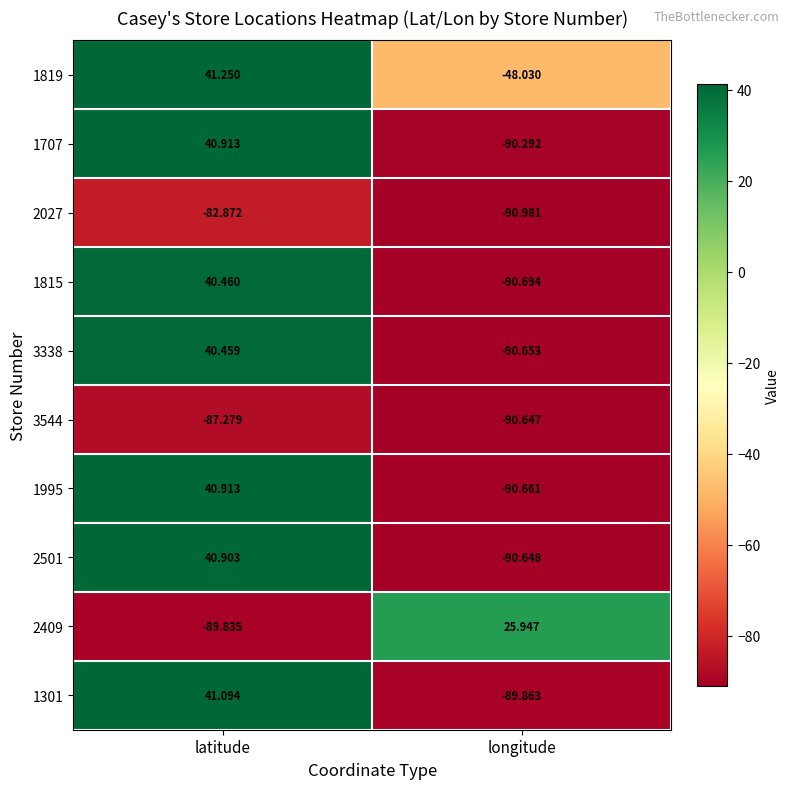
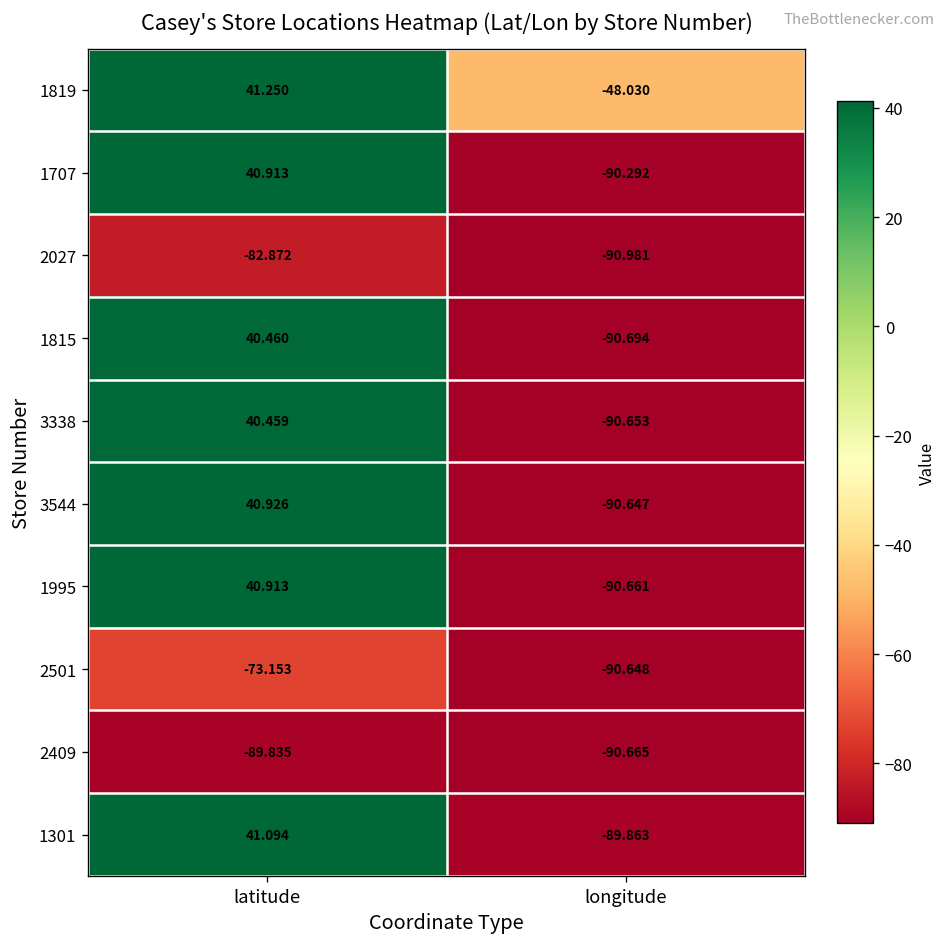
3544, latitude: -87.279 -> 40.926
2501, latitude: 40.903 -> -73.153
2409, longitude: 25.947 -> -90.665
